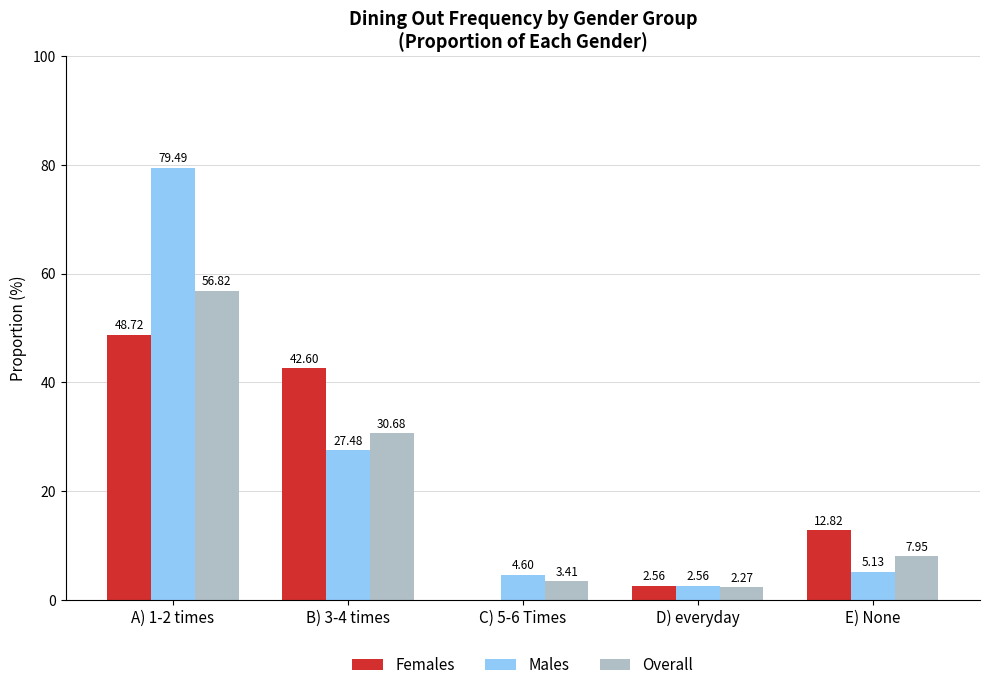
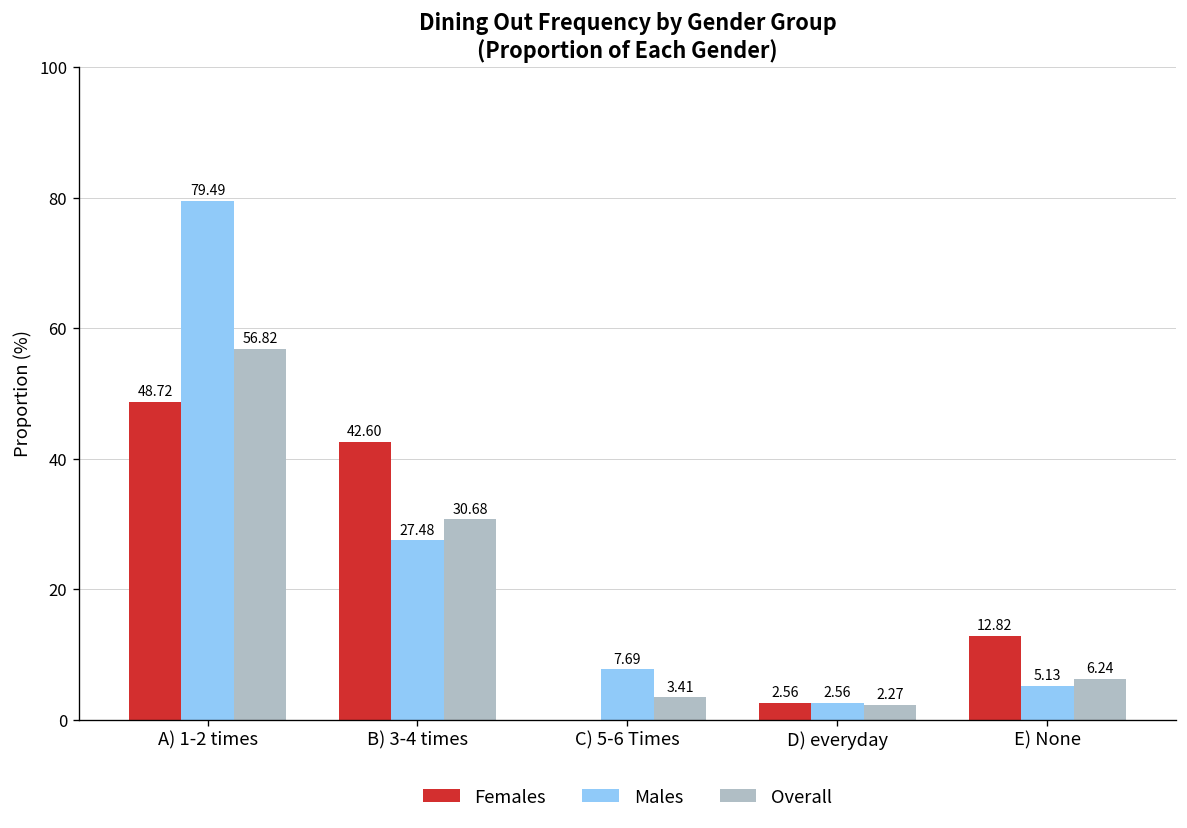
Males, C) 5-6 Times: 4.60 -> 7.69
Overall, E) None: 7.95 -> 6.24
